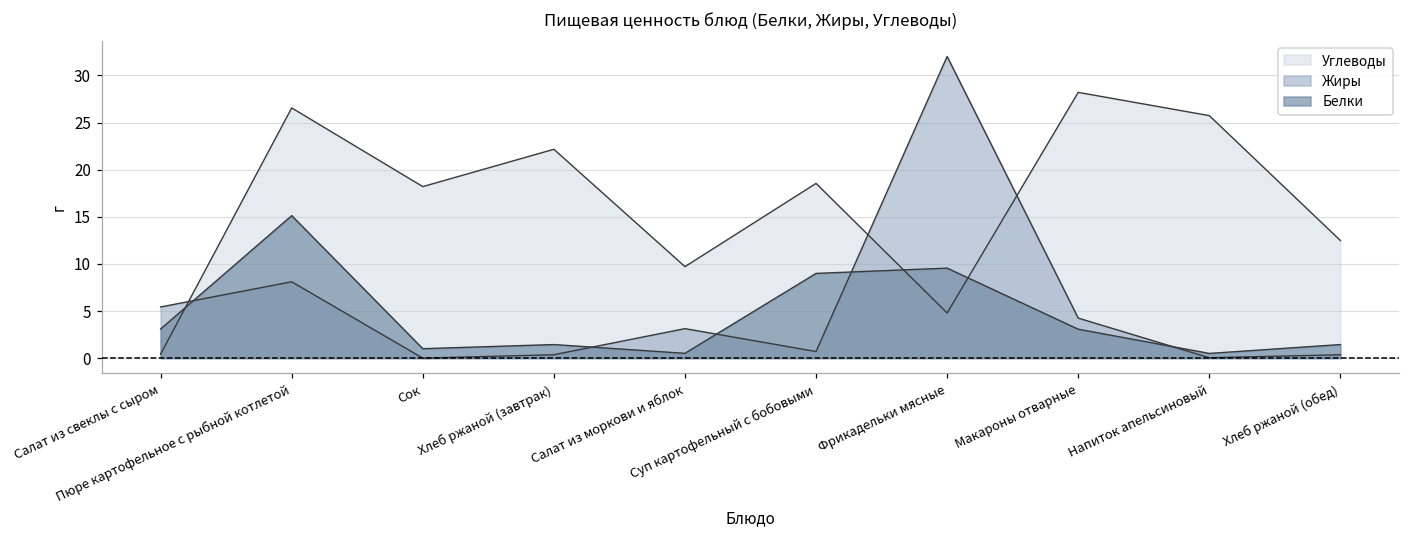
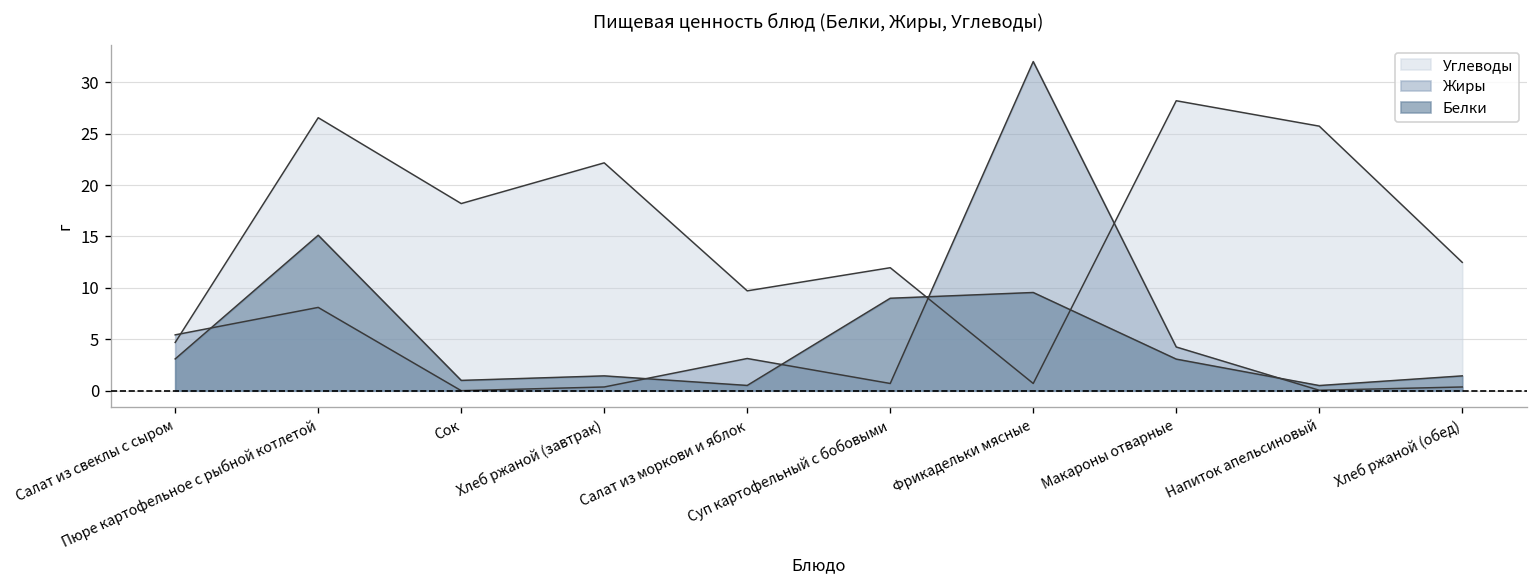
Углеводы, Салат из свеклы с сыром: 0 -> 5
Углеводы, Суп картофельный с бобовыми: 19 -> 12
Углеводы, Фрикадельки мясные: 5 -> 1
